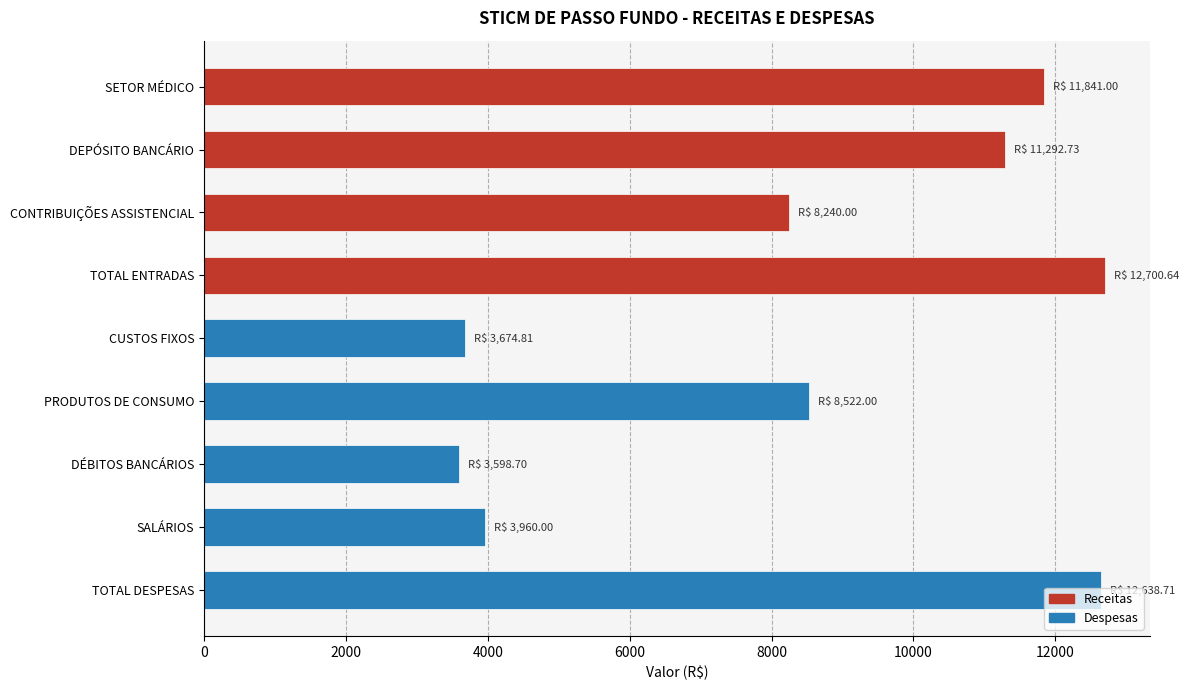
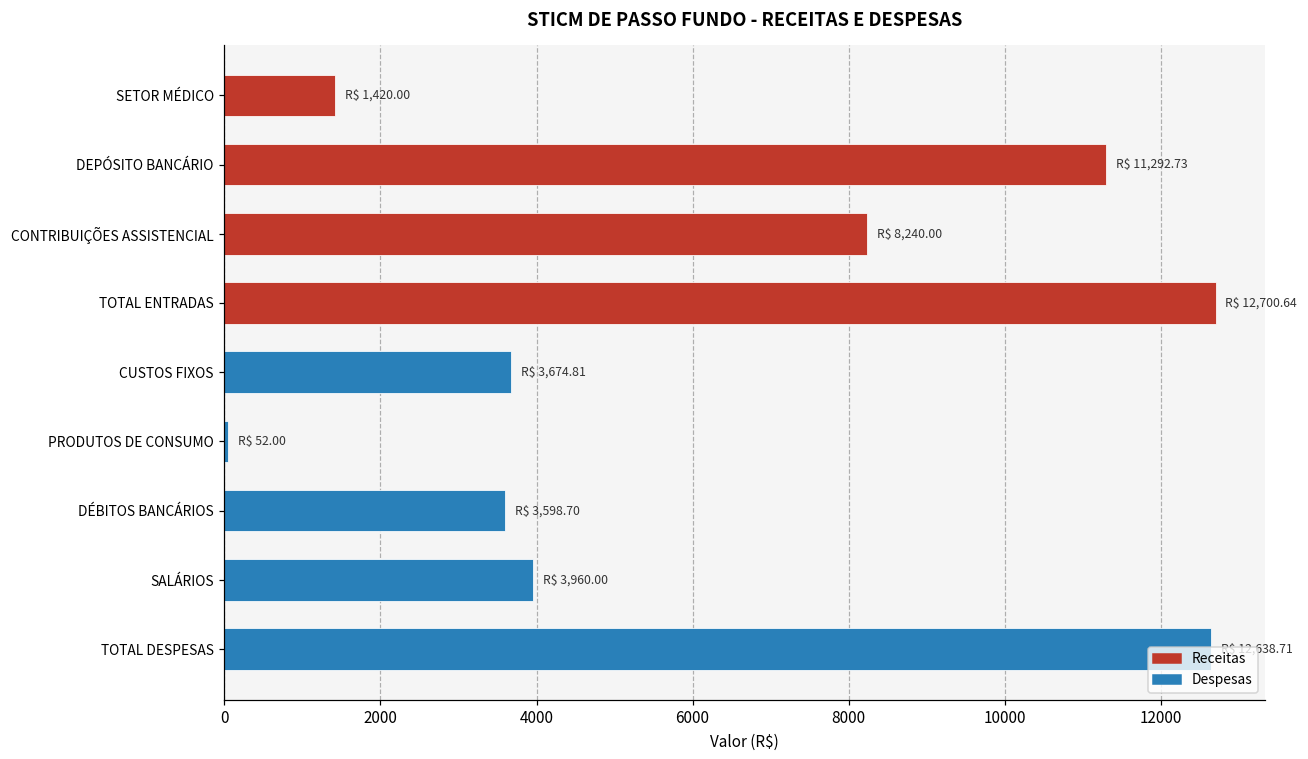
SETOR MÉDICO: 11,841.00 -> 1,420.00
PRODUTOS DE CONSUMO: 8,522.00 -> 52.00
